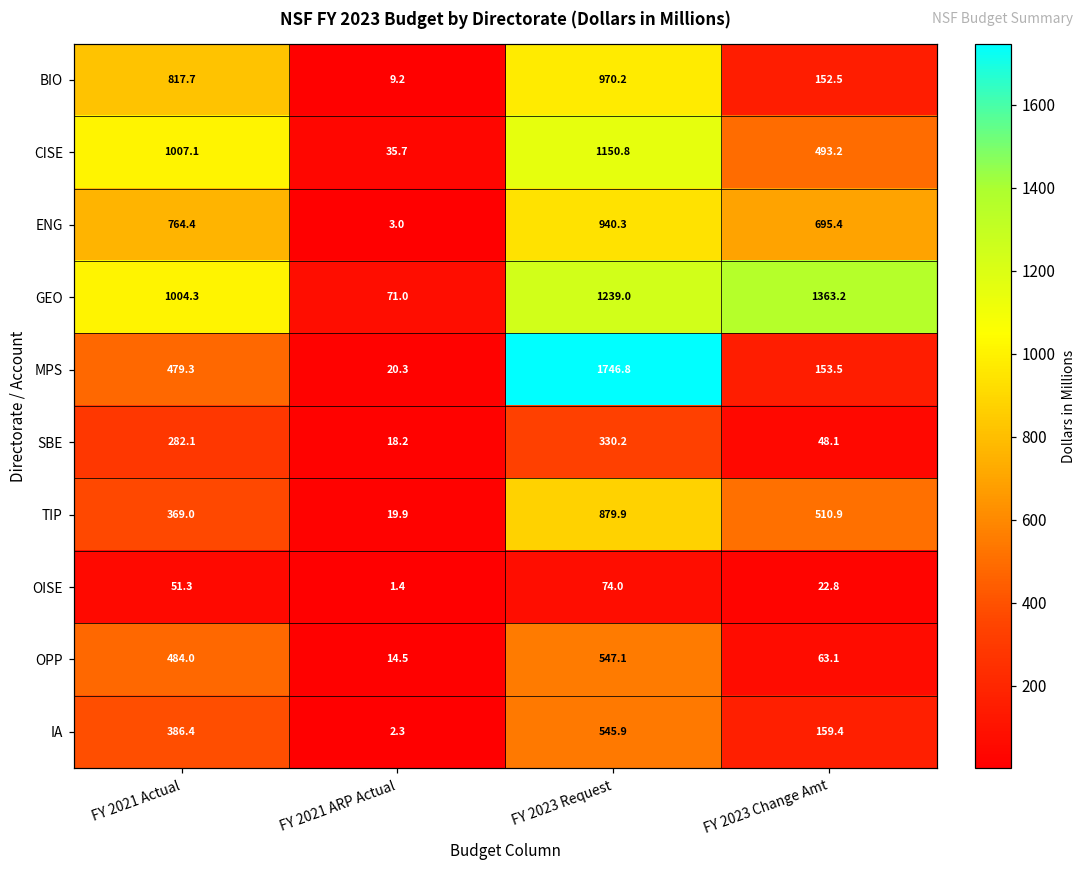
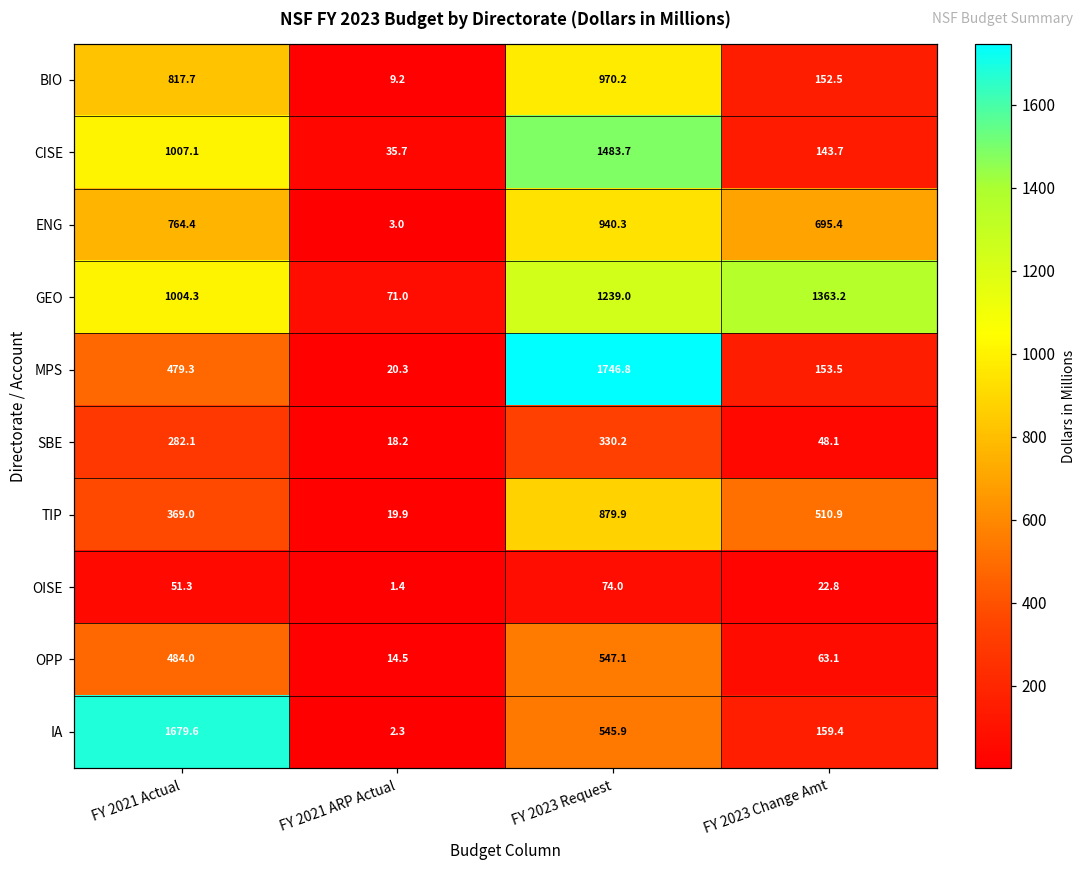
CISE, FY 2023 Request: 1150.8 -> 1483.7
CISE, FY 2023 Change Amt: 493.2 -> 143.7
IA, FY 2021 Actual: 386.4 -> 1679.6
